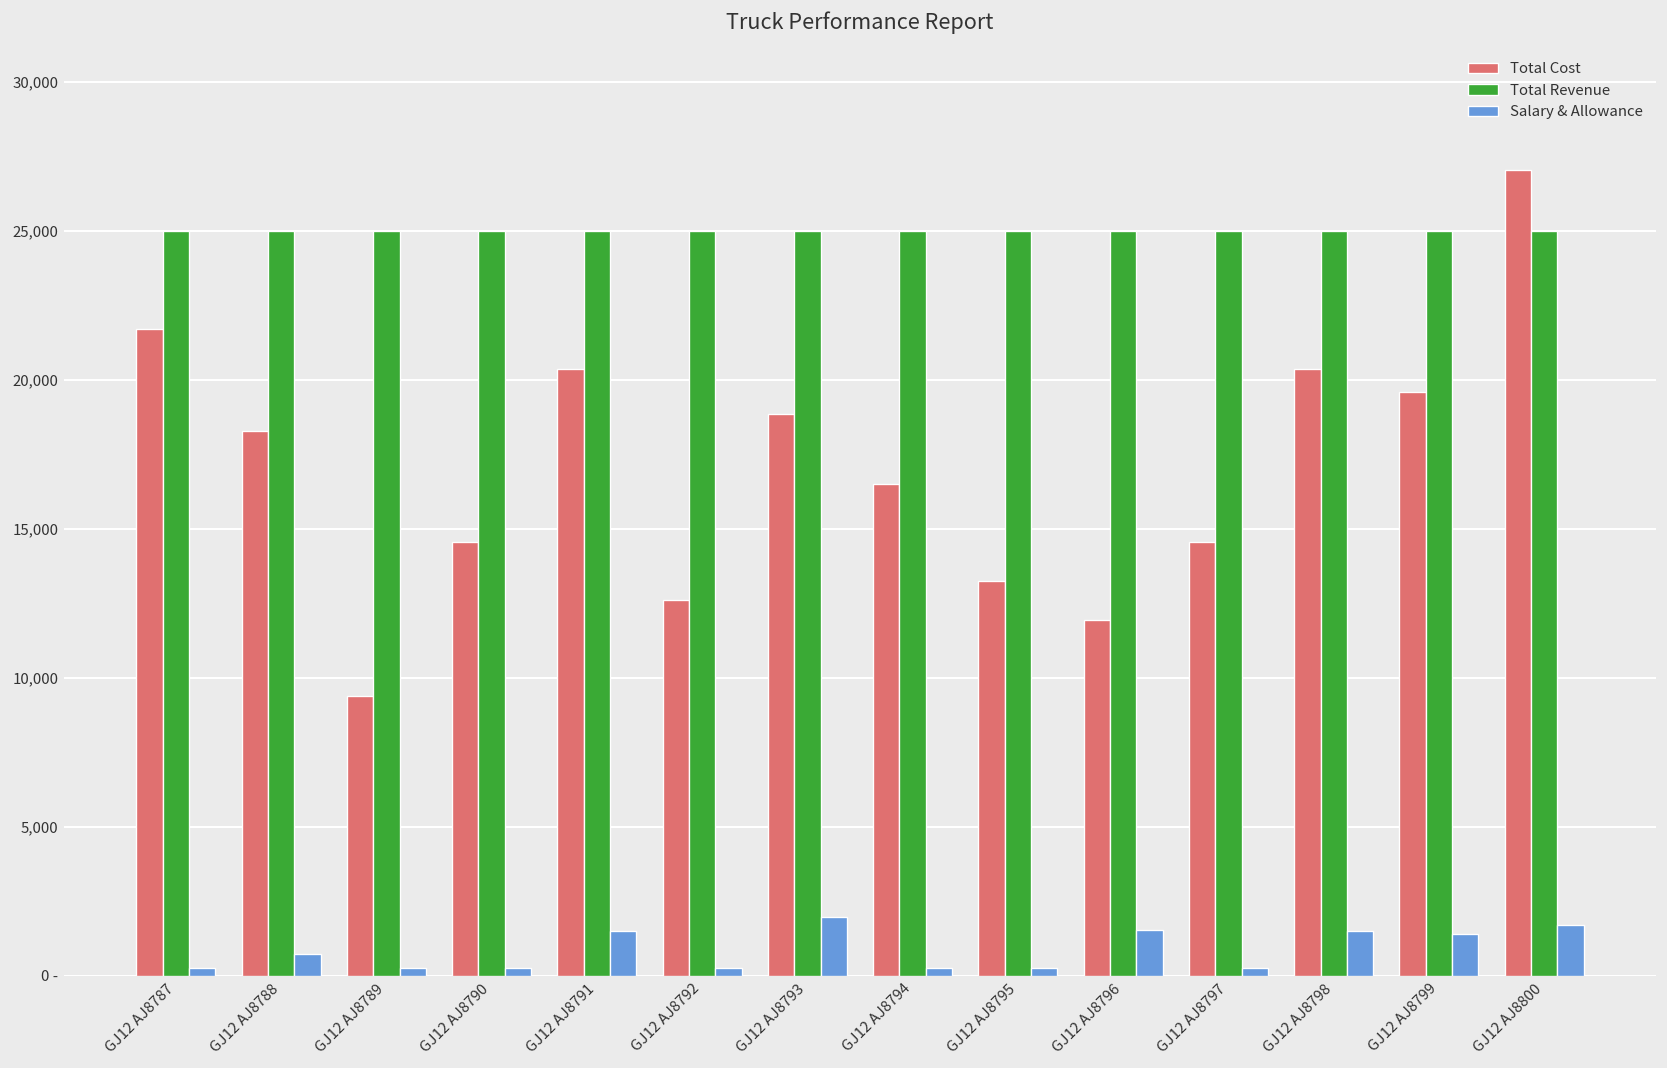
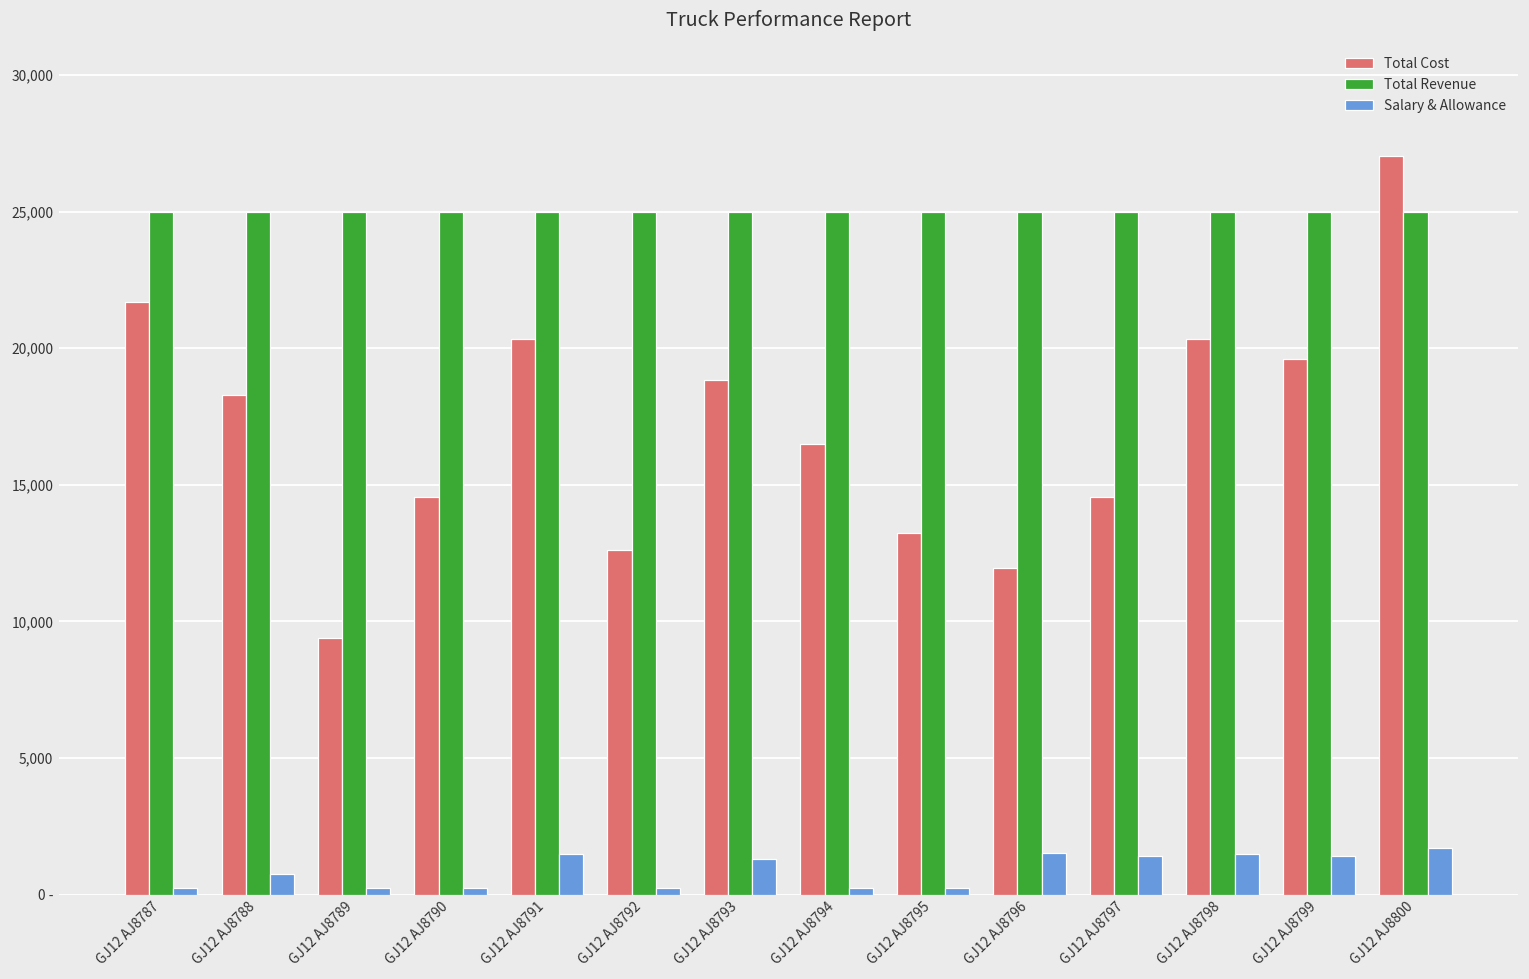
Salary & Allowance, GJ12 AJ8793: 2,000 -> 1,300
Salary & Allowance, GJ12 AJ8797: 300 -> 1,400
